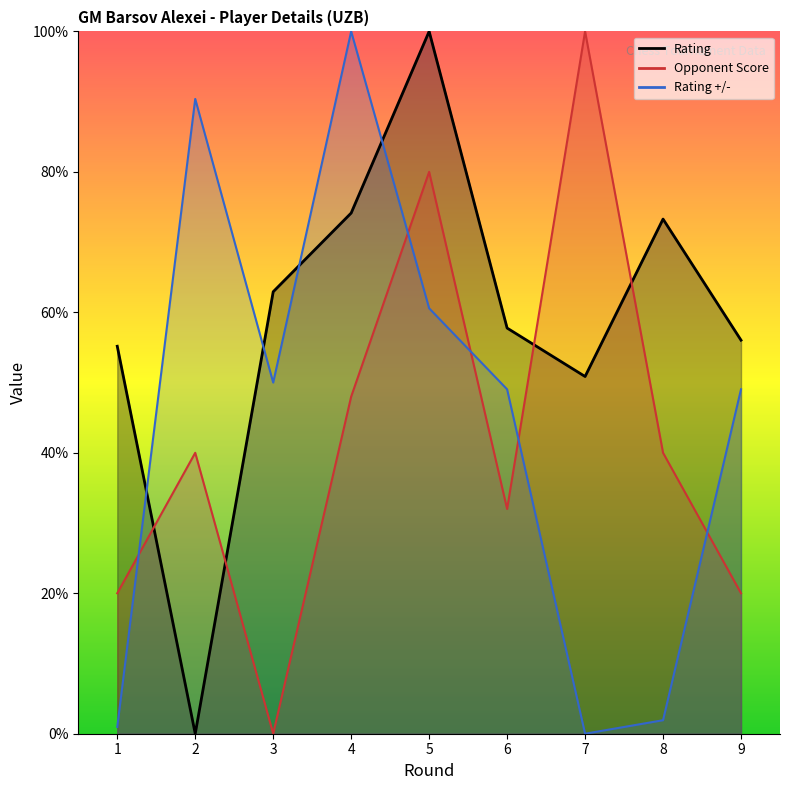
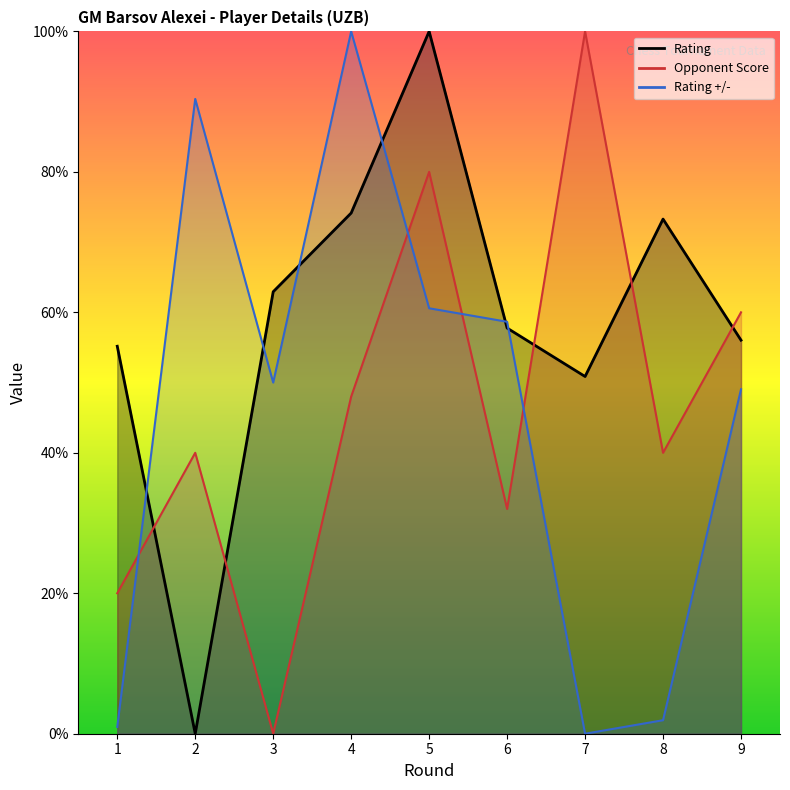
Rating +/-, 6: 49% -> 59%
Opponent Score, 9: 20% -> 60%
